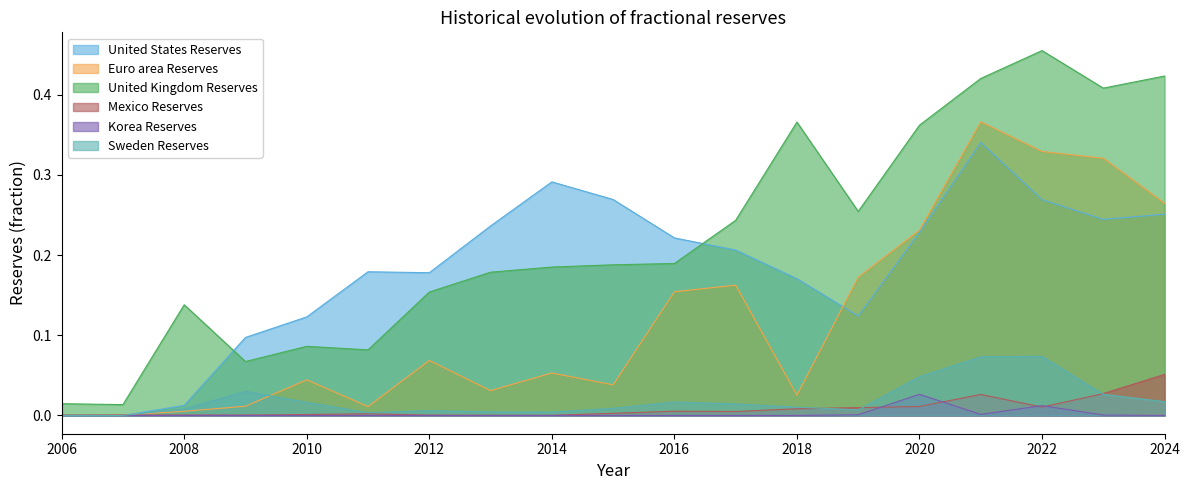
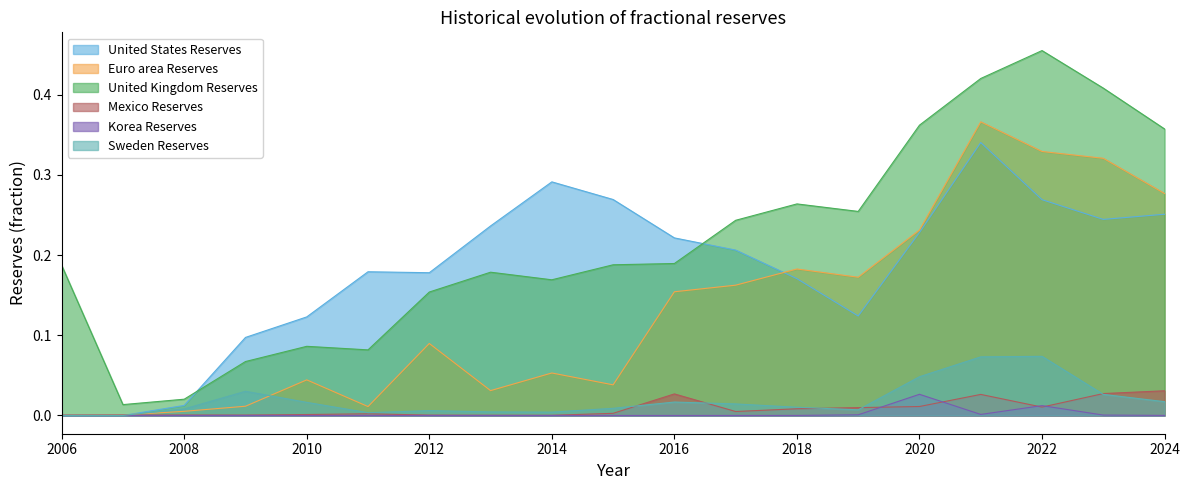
United Kingdom Reserves, 2006: 0.01 -> 0.19
United Kingdom Reserves, 2008: 0.14 -> 0.02
Euro area Reserves, 2012: 0.07 -> 0.09
United Kingdom Reserves, 2014: 0.18 -> 0.17
Mexico Reserves, 2016: 0.01 -> 0.03
Euro area Reserves, 2018: 0.03 -> 0.18
United Kingdom Reserves, 2018: 0.37 -> 0.26
Euro area Reserves, 2024: 0.26 -> 0.28
United Kingdom Reserves, 2024: 0.42 -> 0.36
Mexico Reserves, 2024: 0.05 -> 0.03
